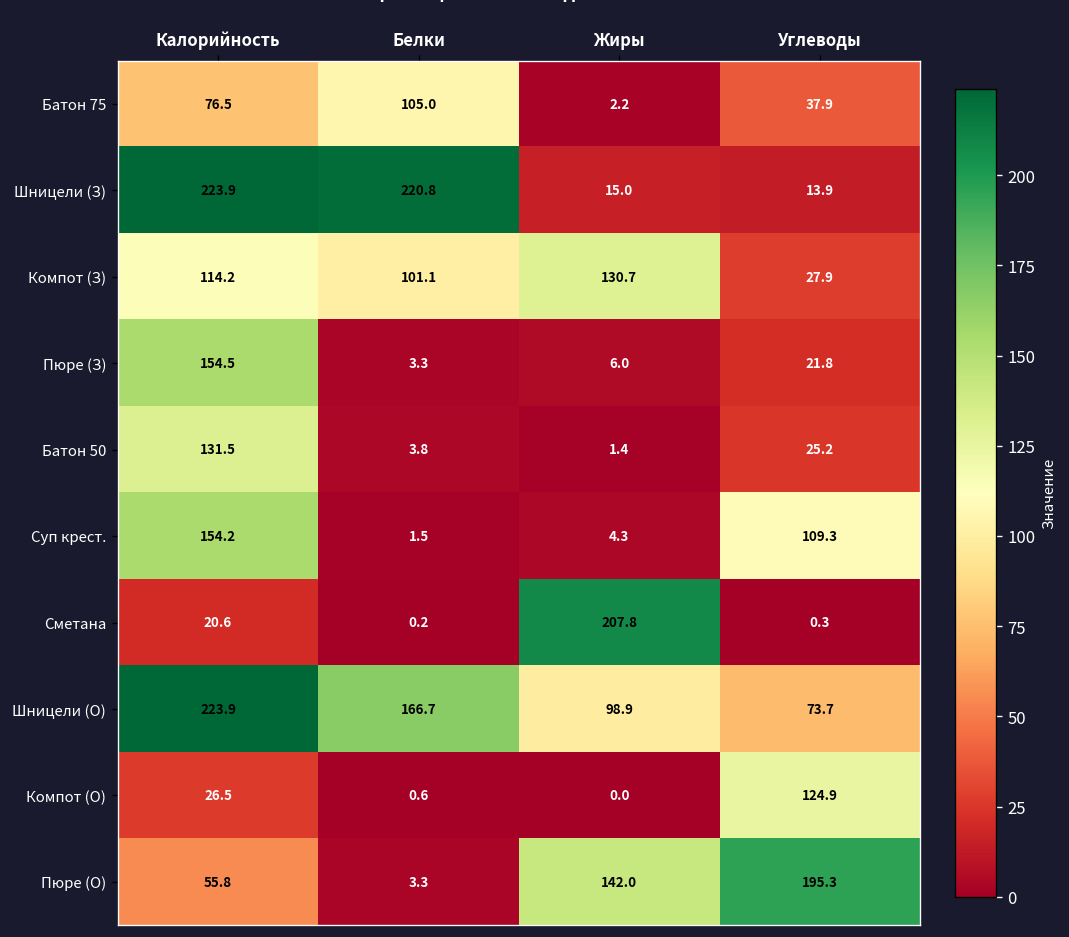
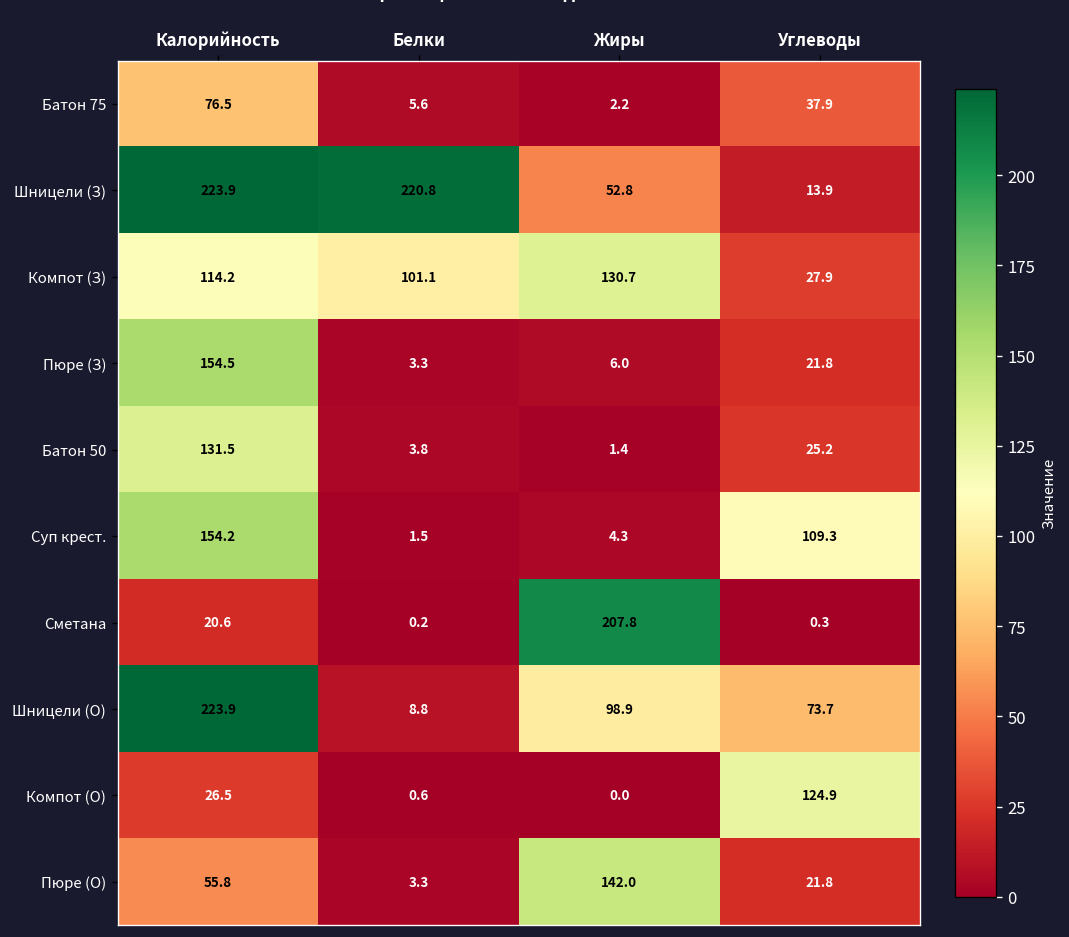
Батон 75, Белки: 105.0 -> 5.6
Шницели (З), Жиры: 15.0 -> 52.8
Шницели (О), Белки: 166.7 -> 8.8
Пюре (О), Углеводы: 195.3 -> 21.8
